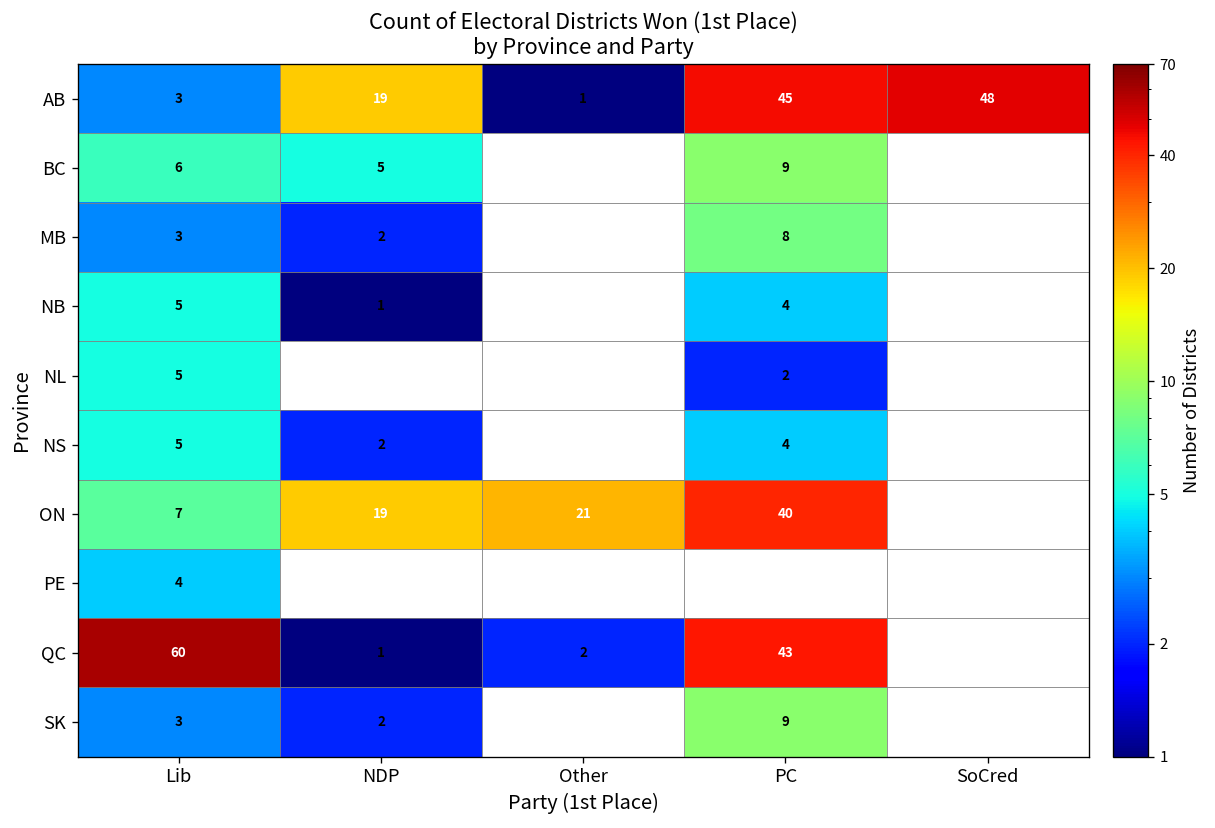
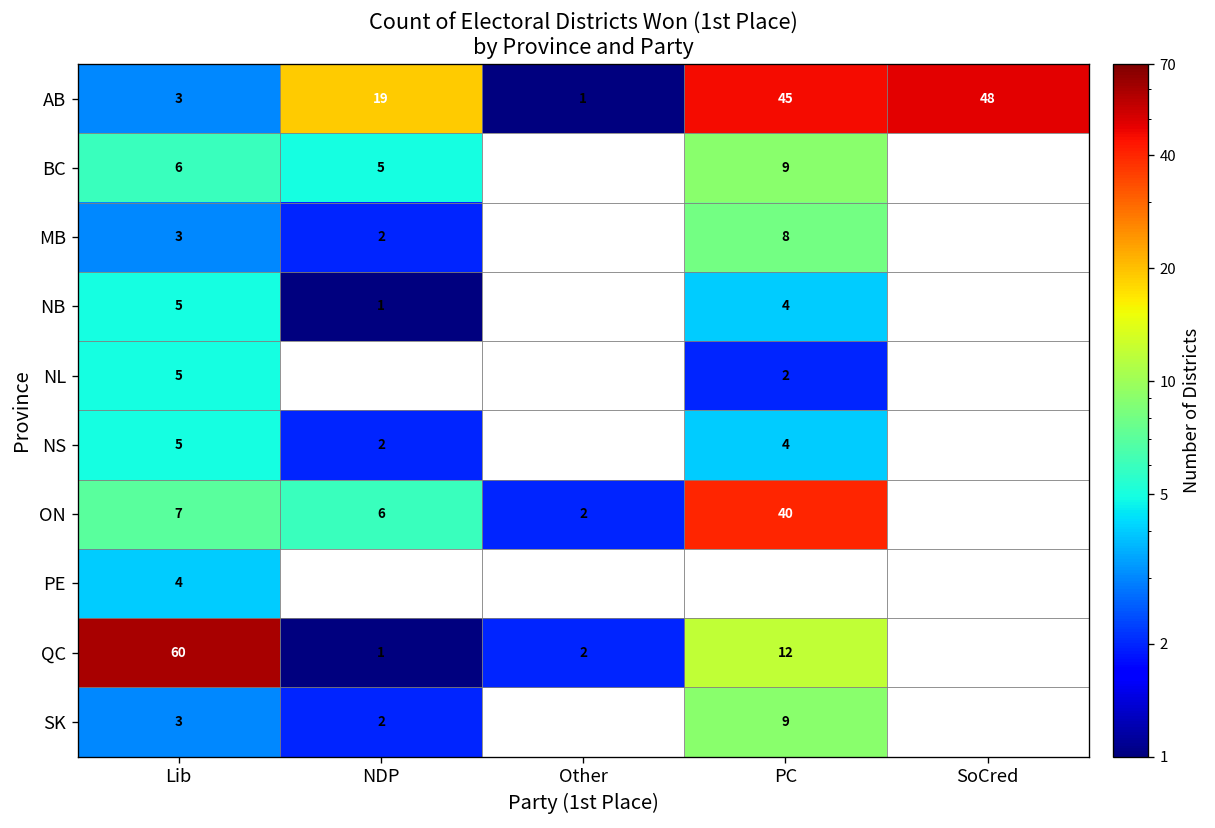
ON, NDP: 19 -> 6
ON, Other: 21 -> 2
QC, PC: 43 -> 12
